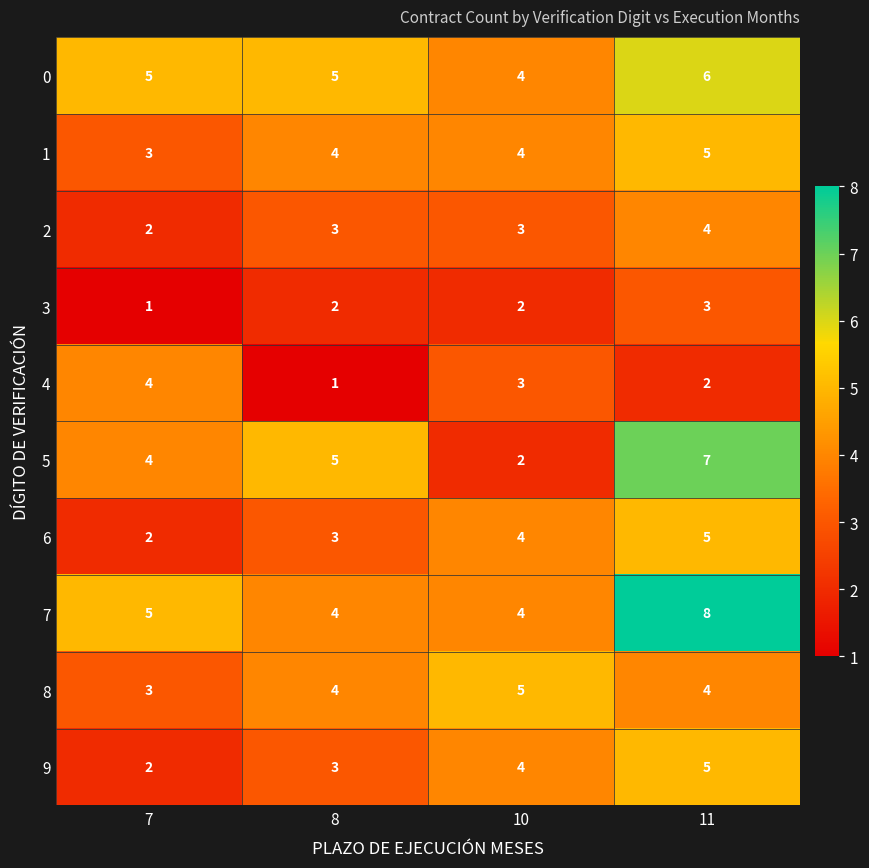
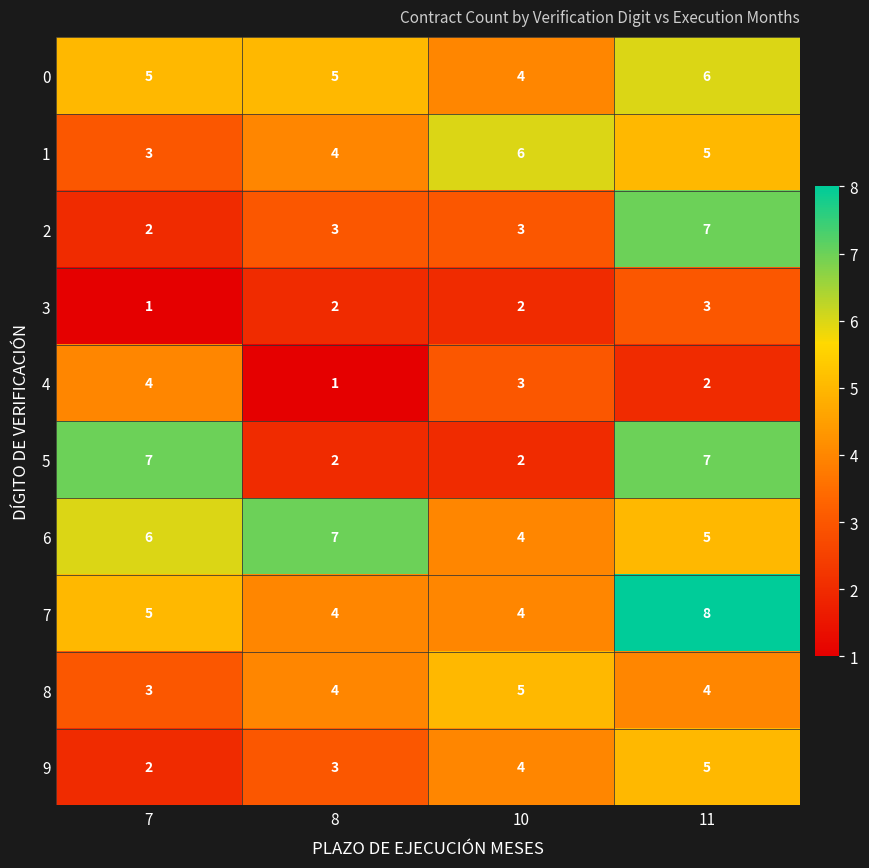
1, 10: 4 -> 6
2, 11: 4 -> 7
5, 7: 4 -> 7
5, 8: 5 -> 2
6, 7: 2 -> 6
6, 8: 3 -> 7
